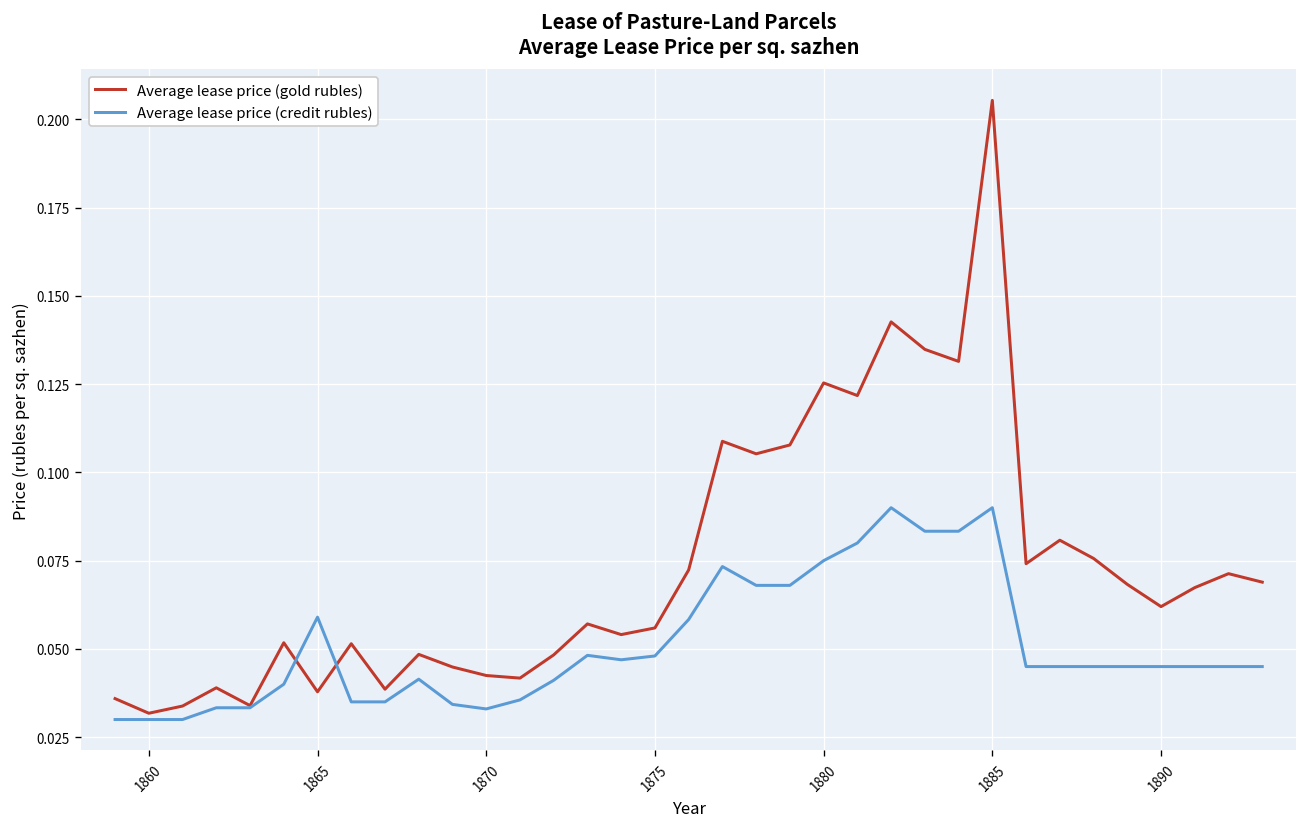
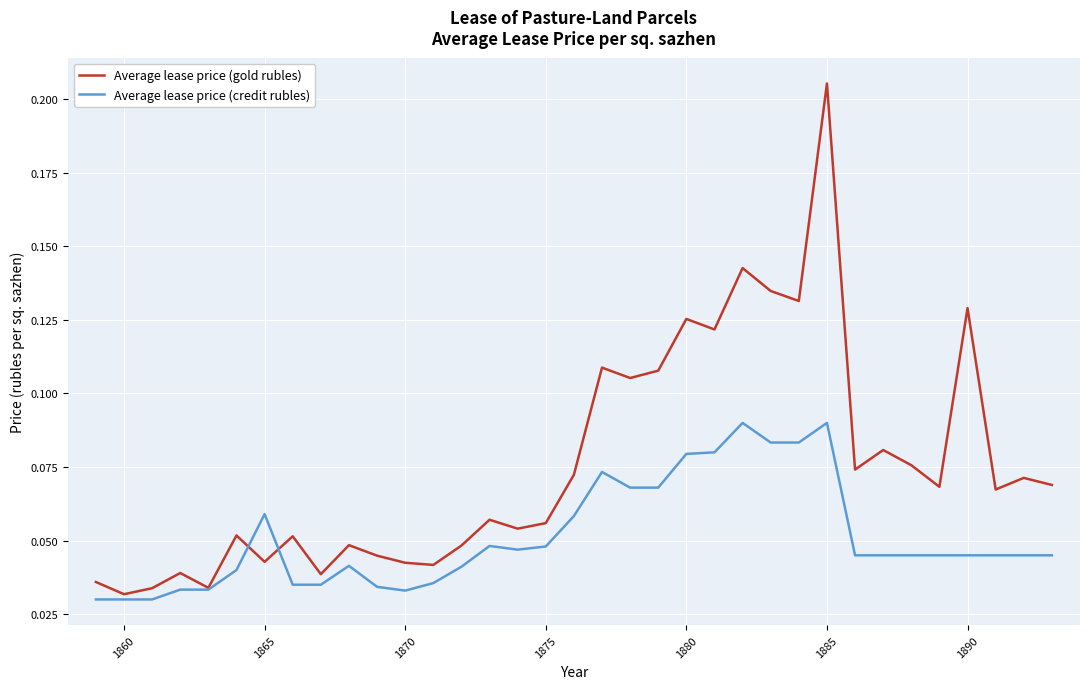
Average lease price (gold rubles), 1865: 0.038 -> 0.043
Average lease price (credit rubles), 1880: 0.075 -> 0.079
Average lease price (gold rubles), 1890: 0.062 -> 0.129
